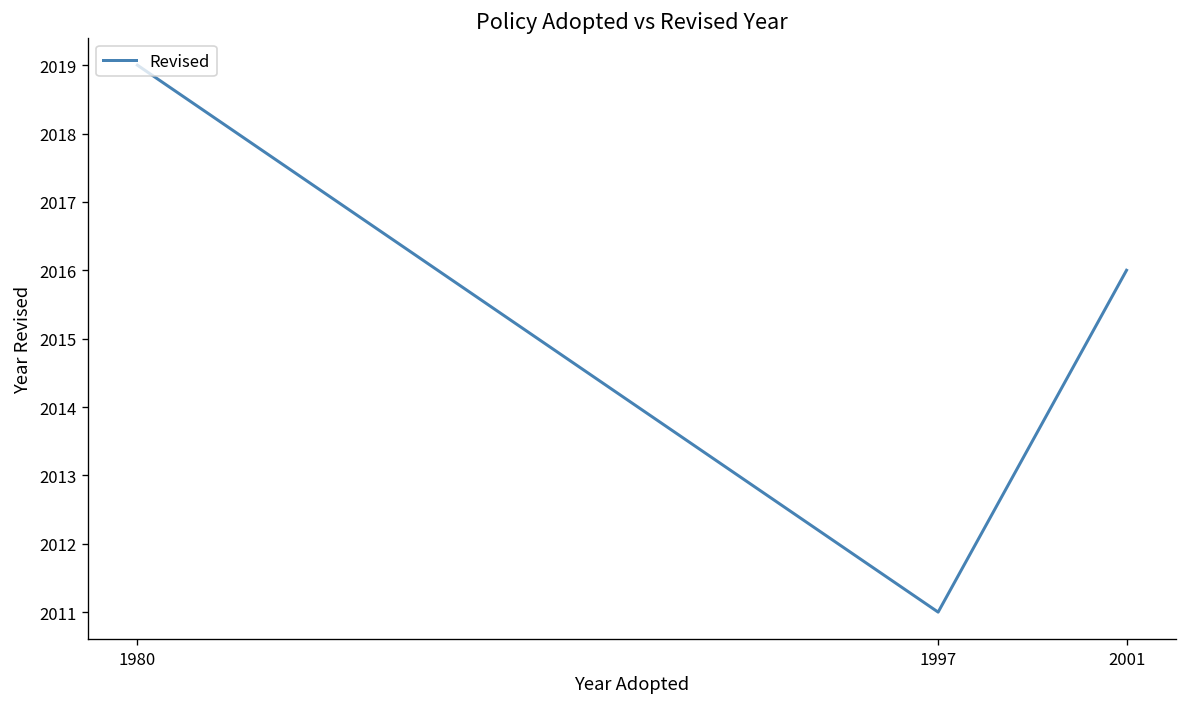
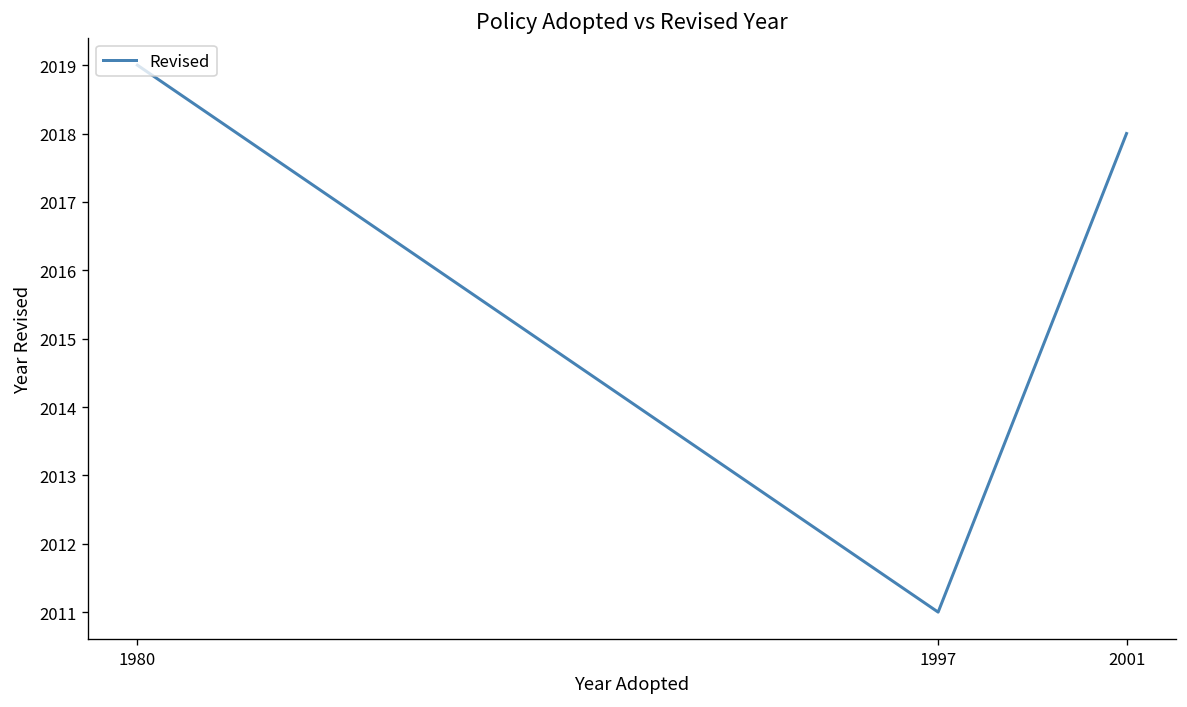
2001: 2016 -> 2018
